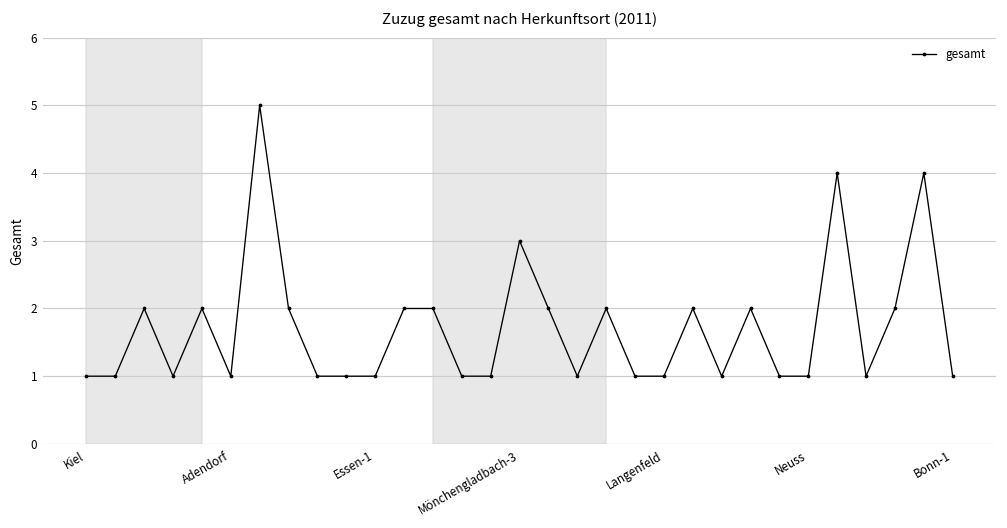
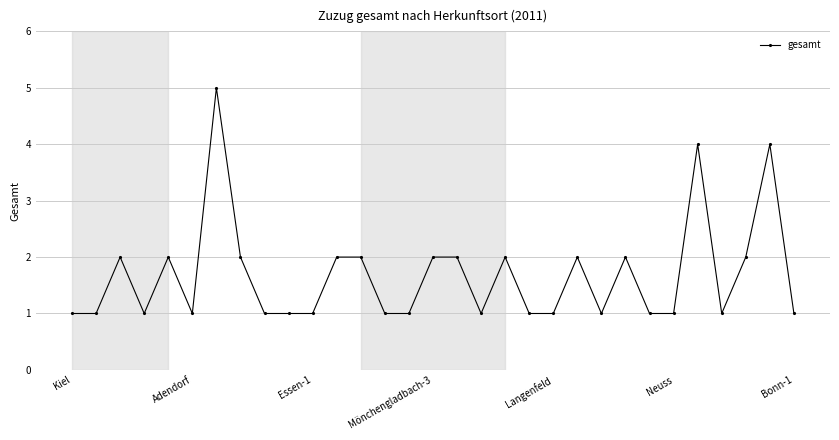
Mönchengladbach-3: 3 -> 2
